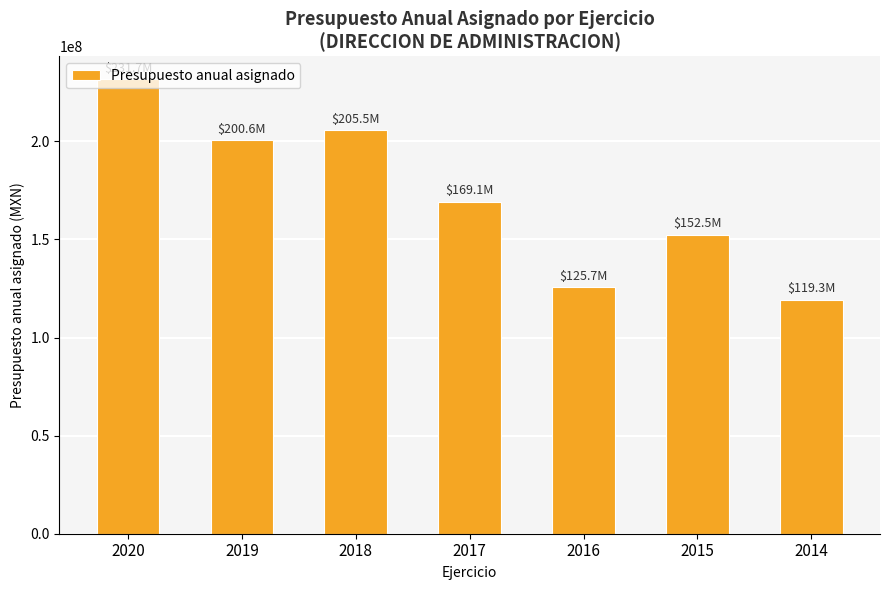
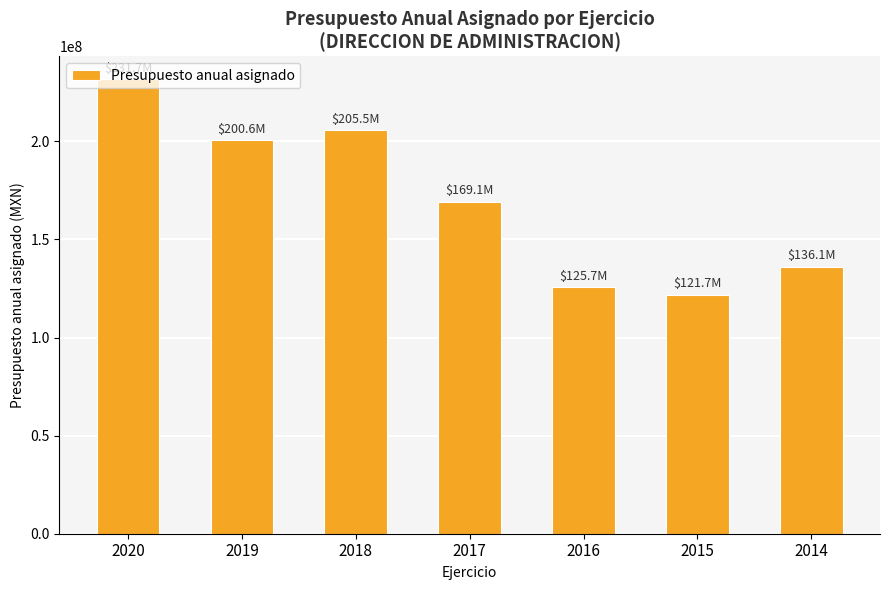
2015: $152.5M -> $121.7M
2014: $119.3M -> $136.1M
